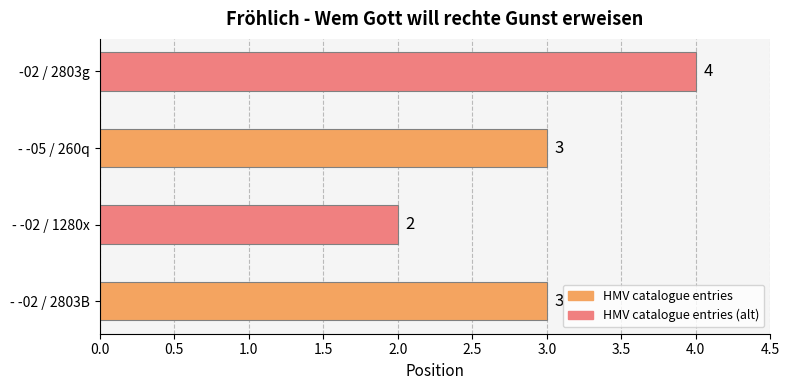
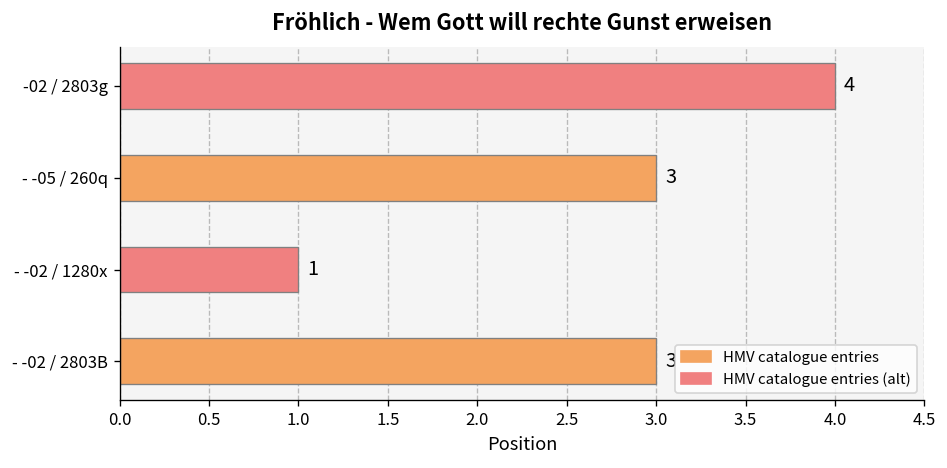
- -02 / 1280x: 2 -> 1
